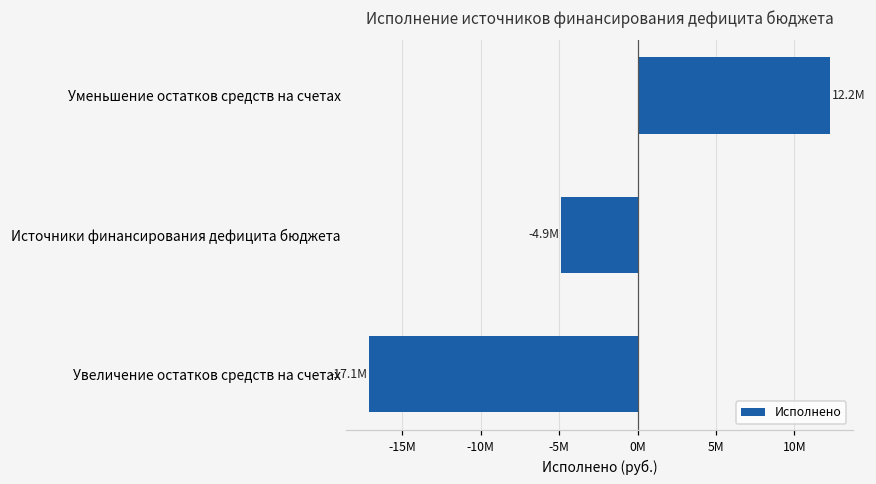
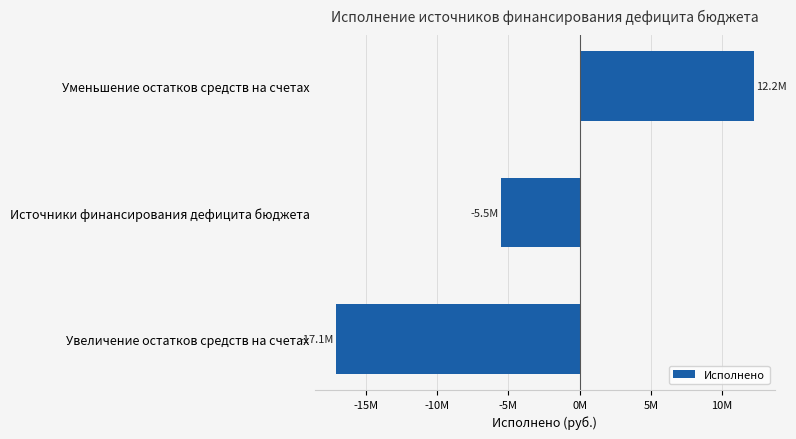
Источники финансирования дефицита бюджета: -4.9M -> -5.5M
